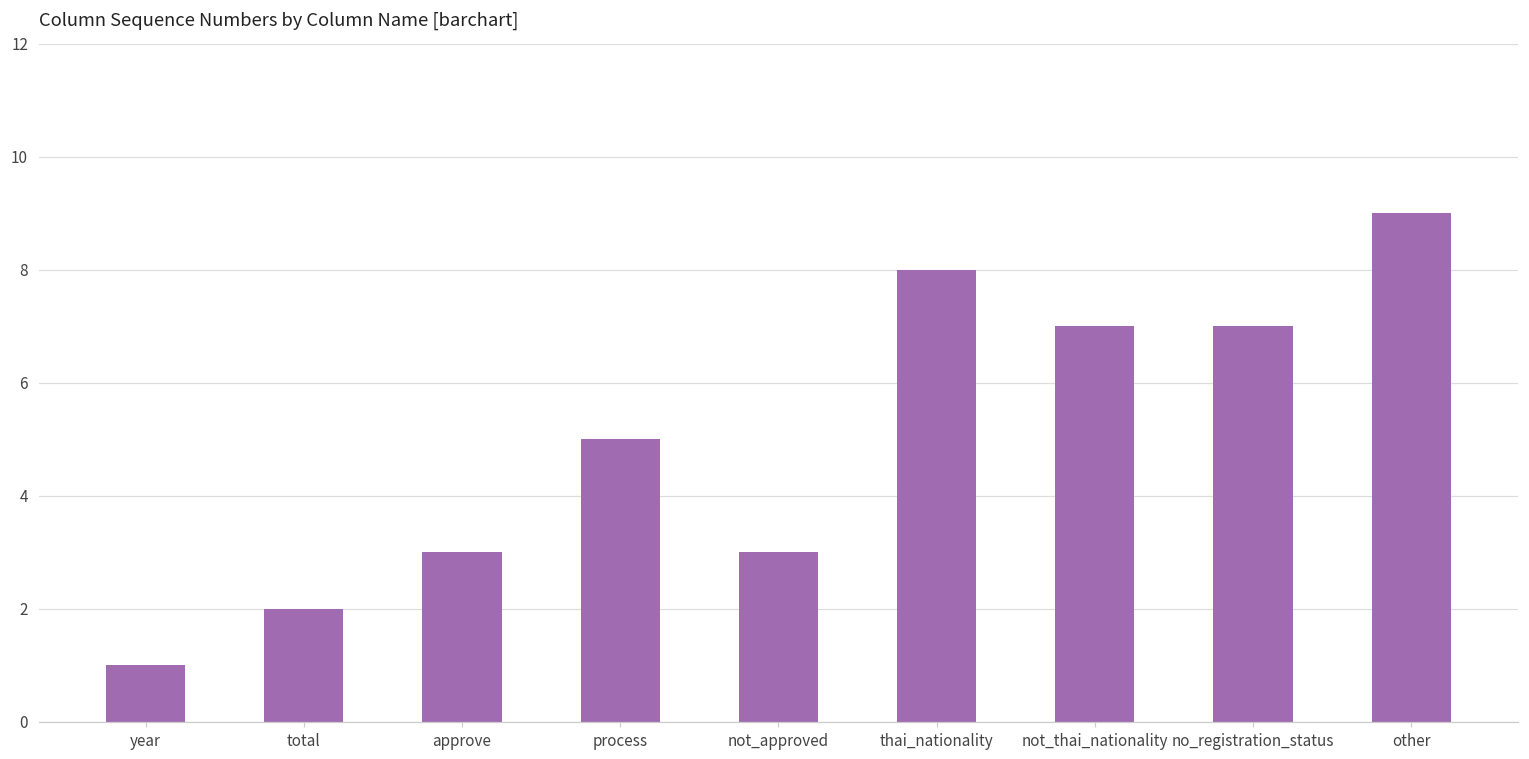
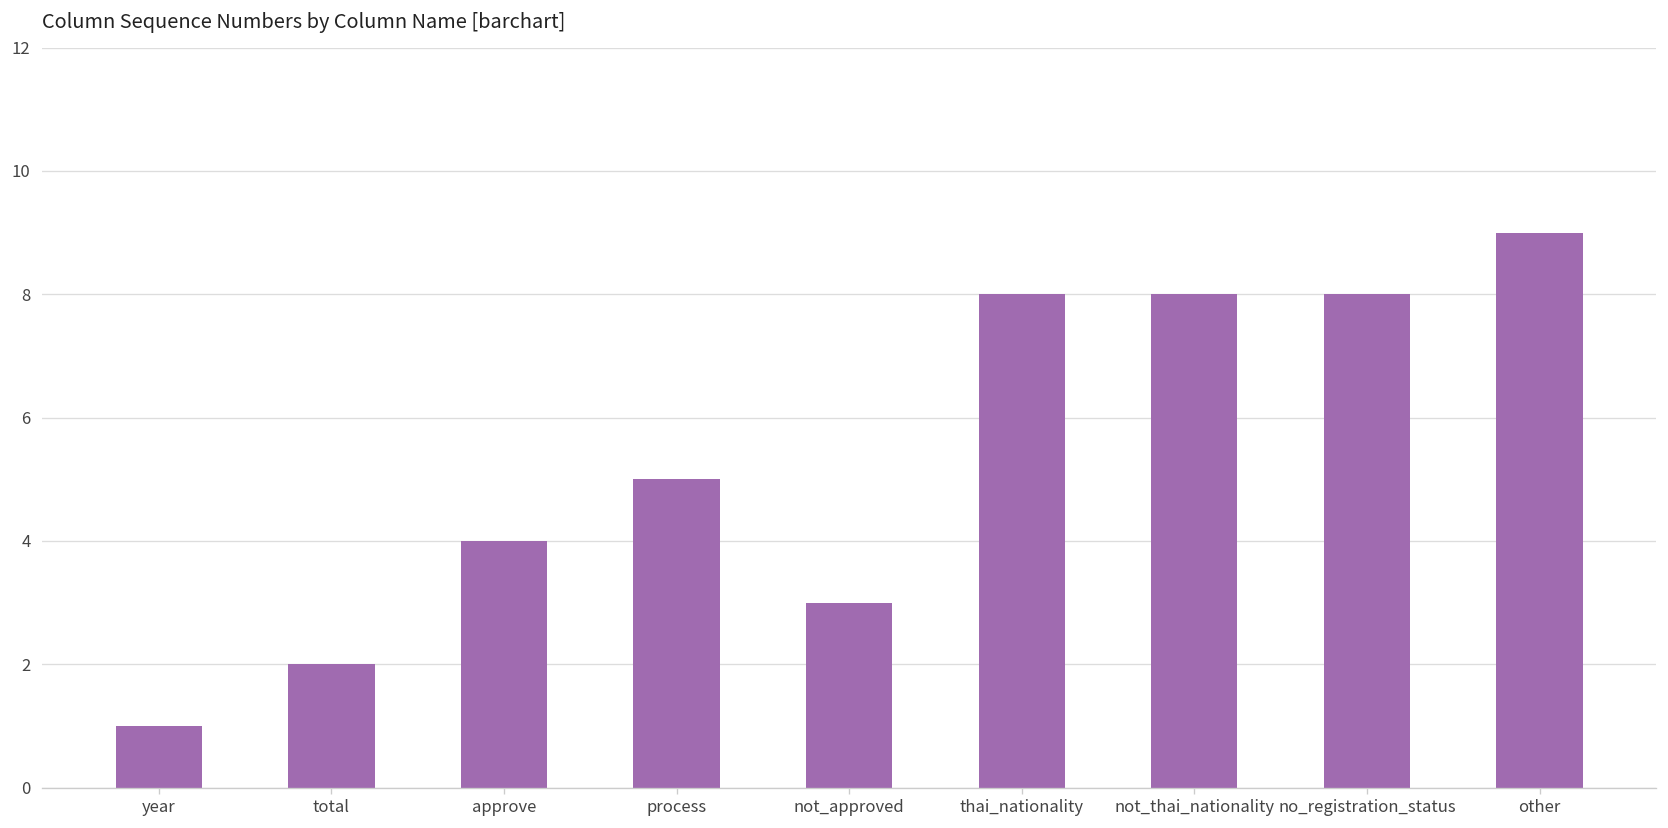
approve: 3 -> 4
not_thai_nationality: 7 -> 8
no_registration_status: 7 -> 8
